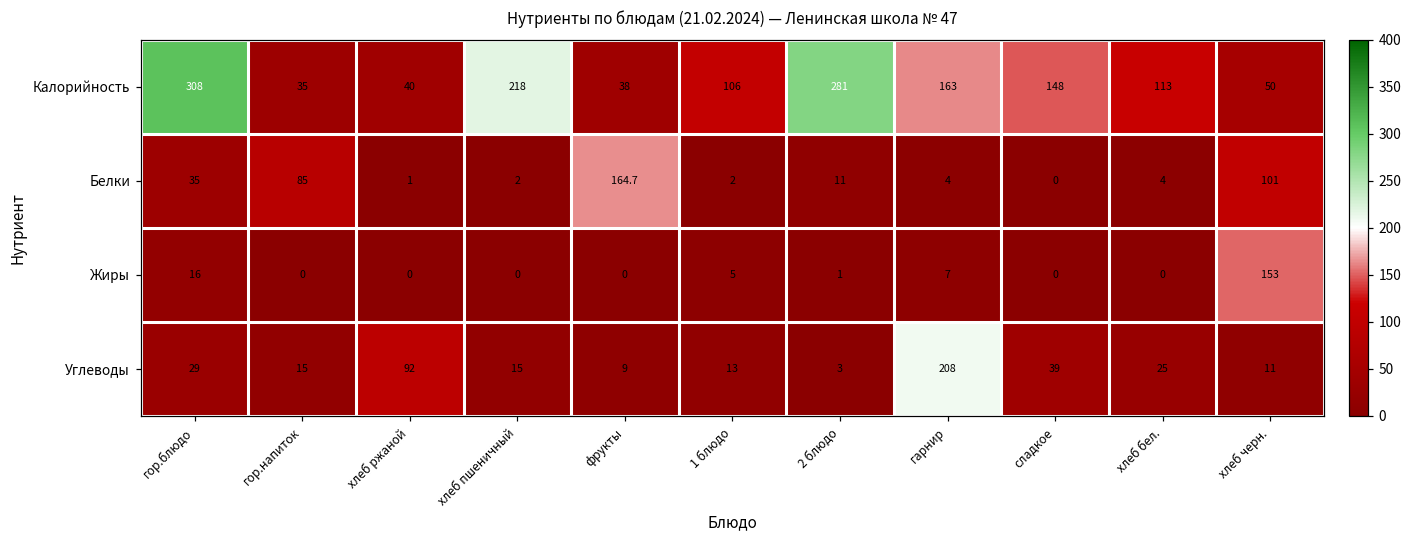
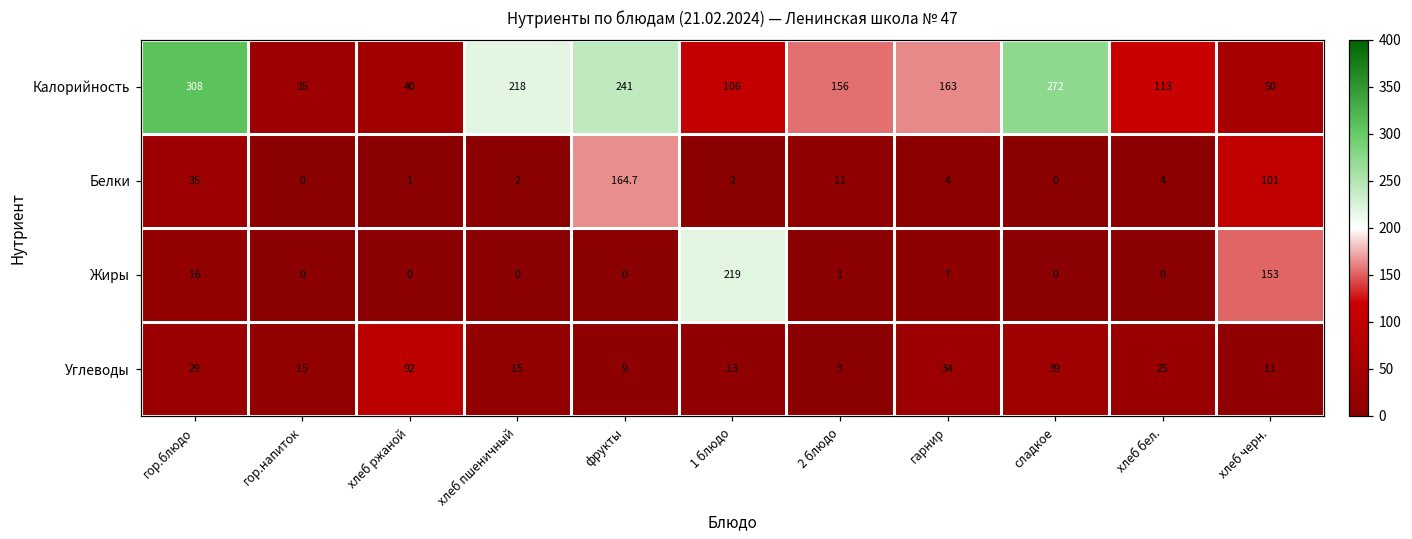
Калорийность, фрукты: 38 -> 241
Калорийность, 2 блюдо: 281 -> 156
Калорийность, сладкое: 148 -> 272
Белки, гор.напиток: 85 -> 0
Жиры, 1 блюдо: 5 -> 219
Углеводы, гарнир: 208 -> 34
